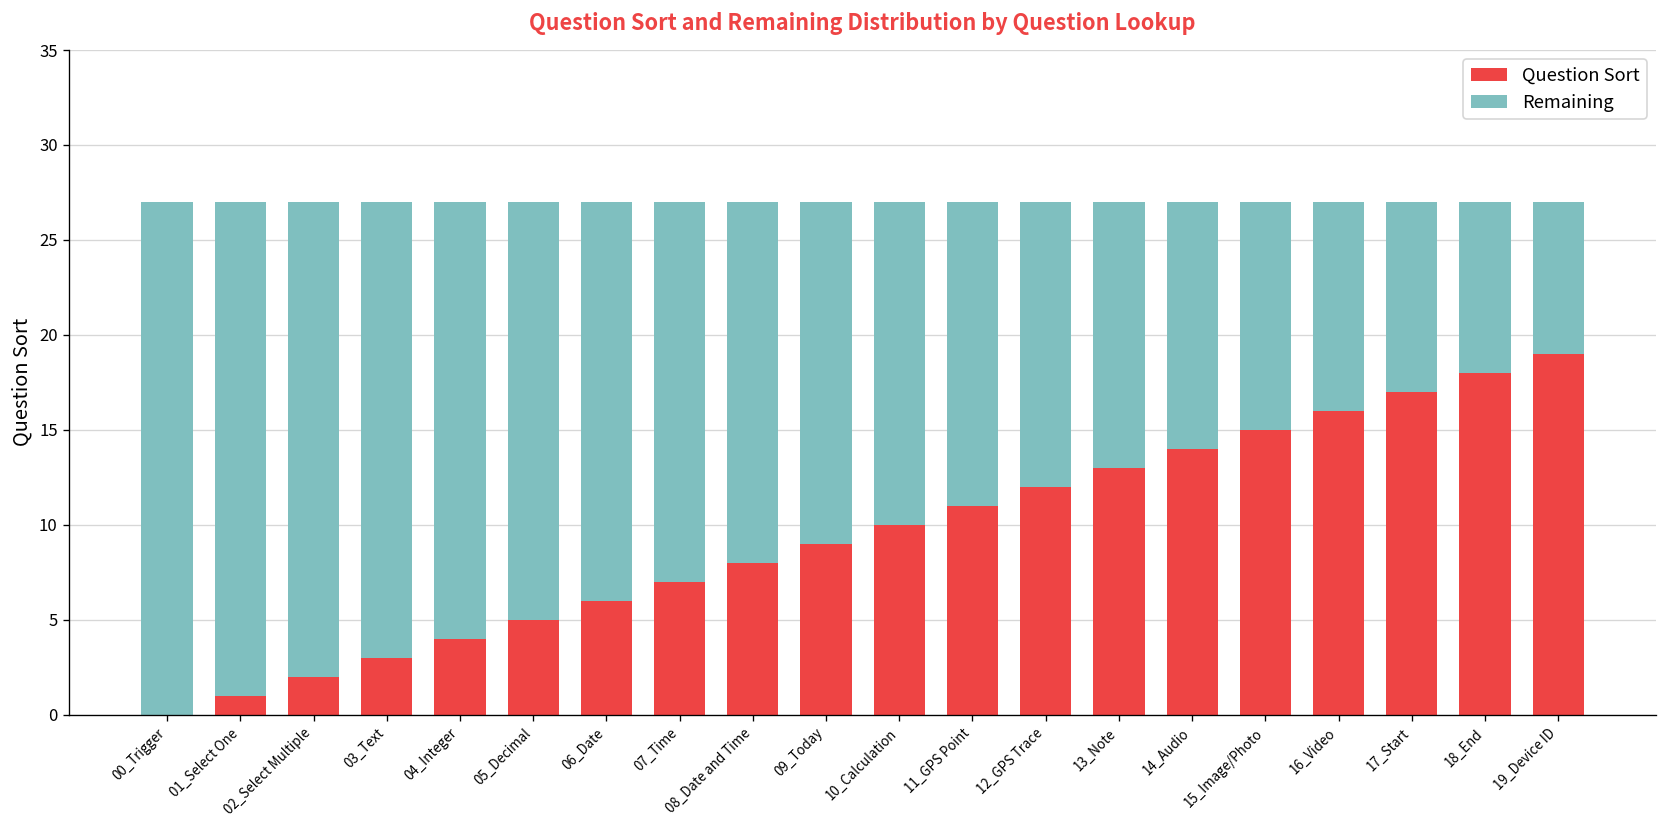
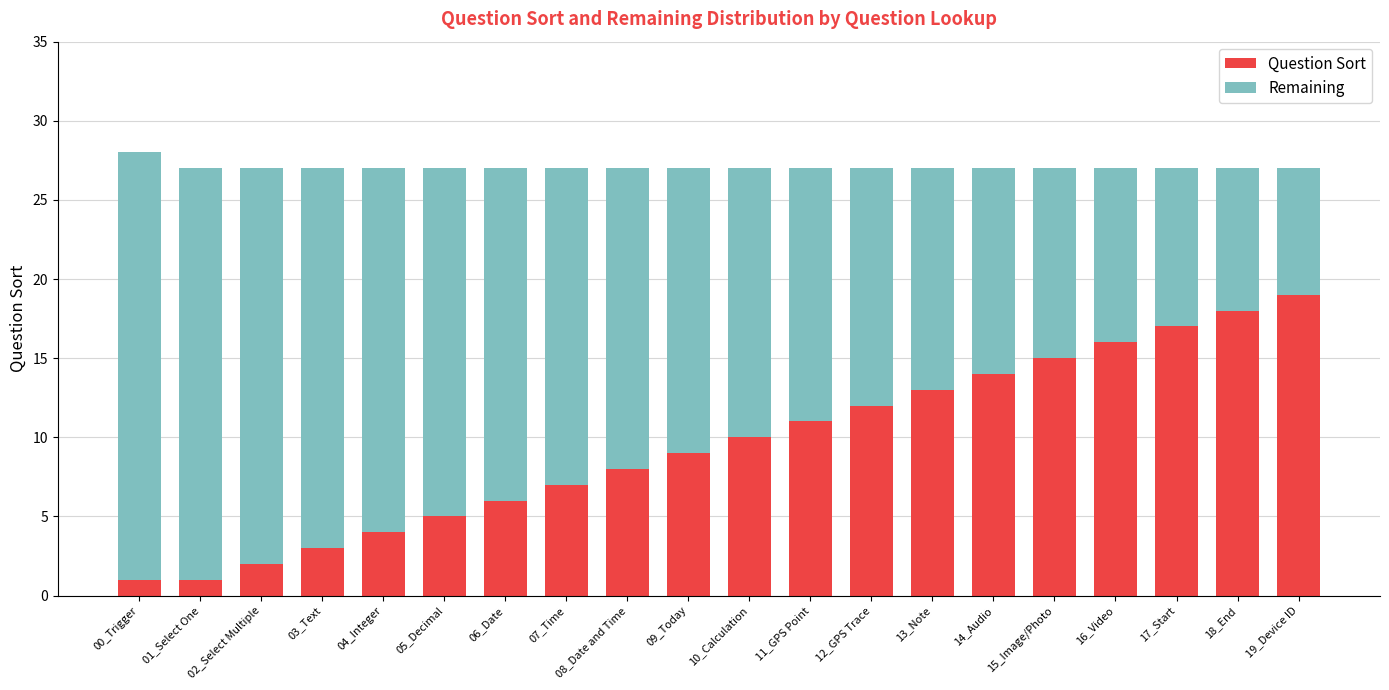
Question Sort, 00_Trigger: 0 -> 1
